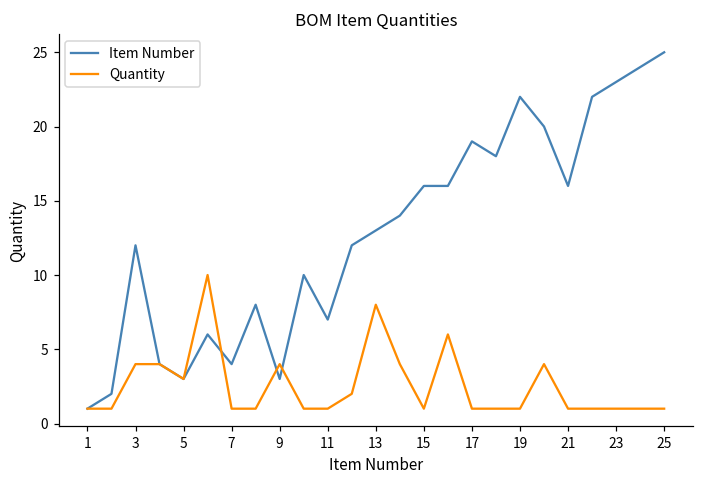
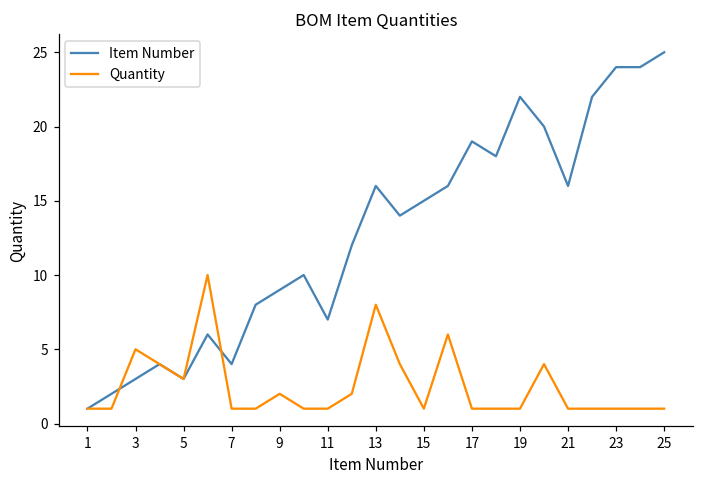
Item Number, 3: 12 -> 3
Quantity, 3: 4 -> 5
Item Number, 9: 3 -> 9
Quantity, 9: 4 -> 2
Item Number, 13: 13 -> 16
Item Number, 15: 16 -> 15
Item Number, 23: 23 -> 24
